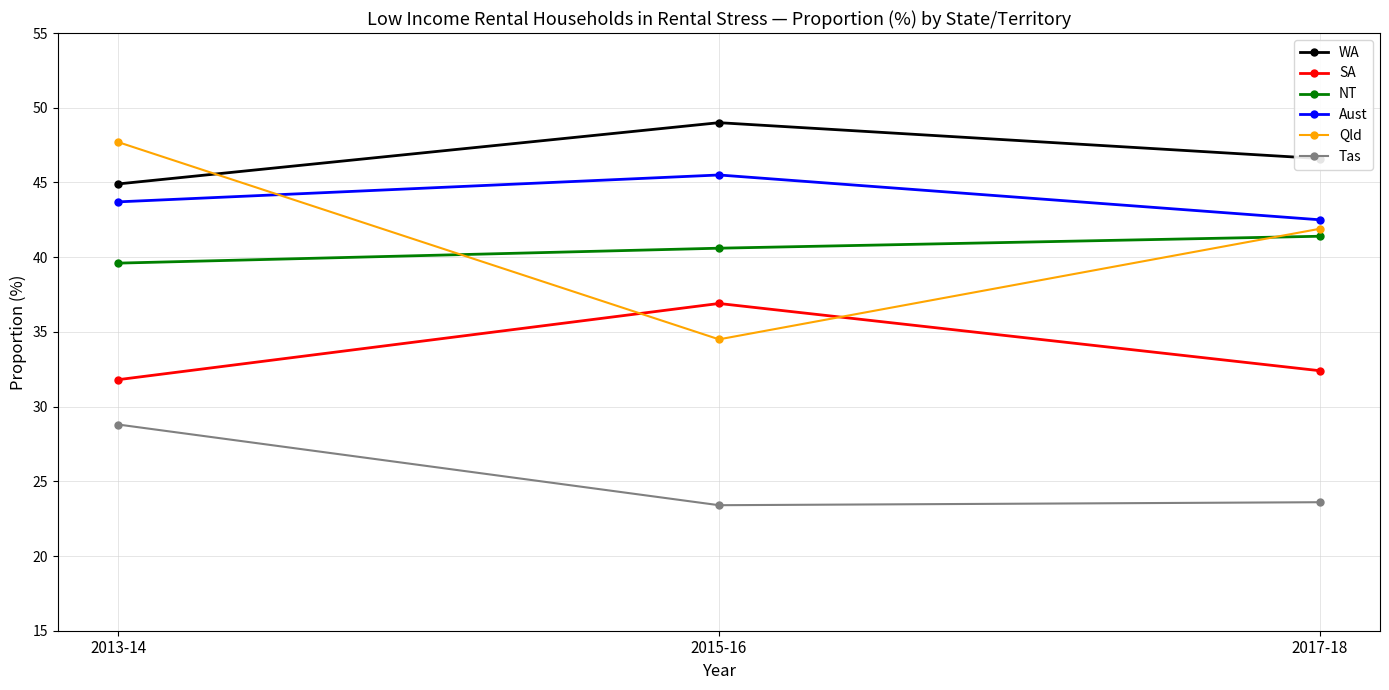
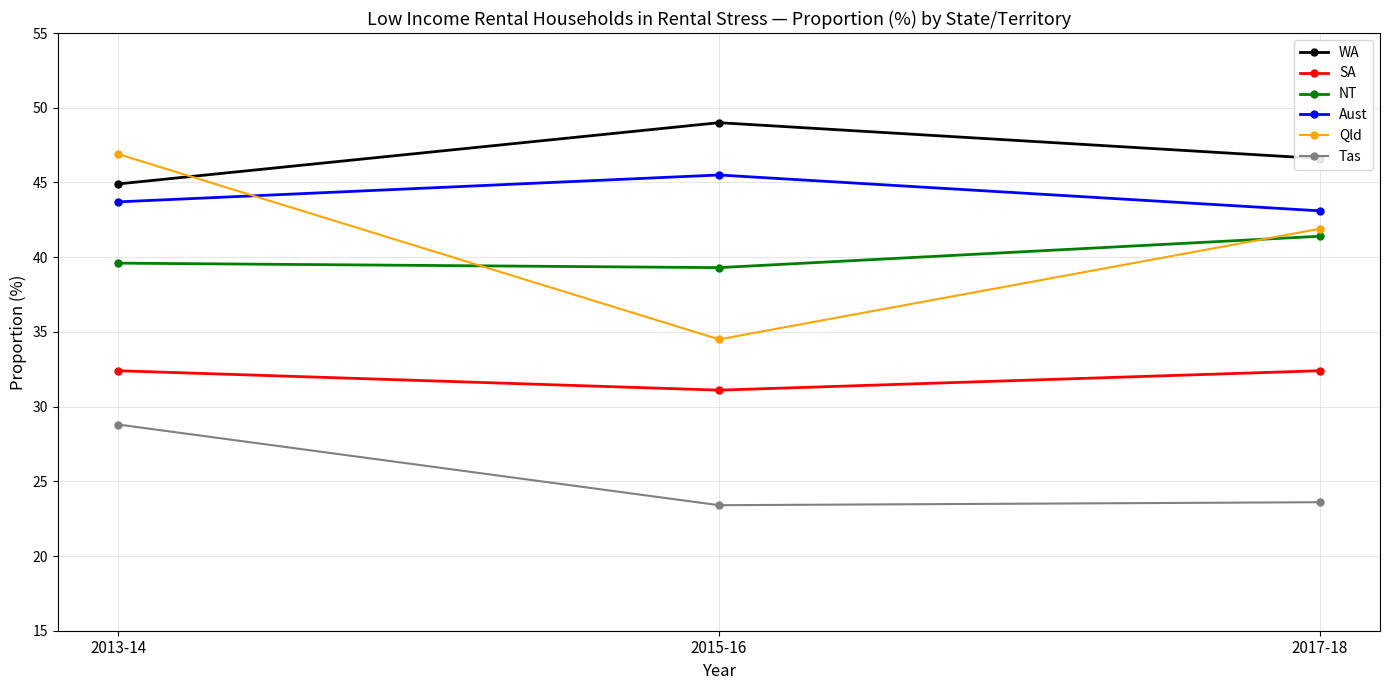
SA, 2013-14: 31.8 -> 32.4
Qld, 2013-14: 47.7 -> 46.9
SA, 2015-16: 36.9 -> 31.1
NT, 2015-16: 40.6 -> 39.3
Aust, 2017-18: 42.5 -> 43.1
